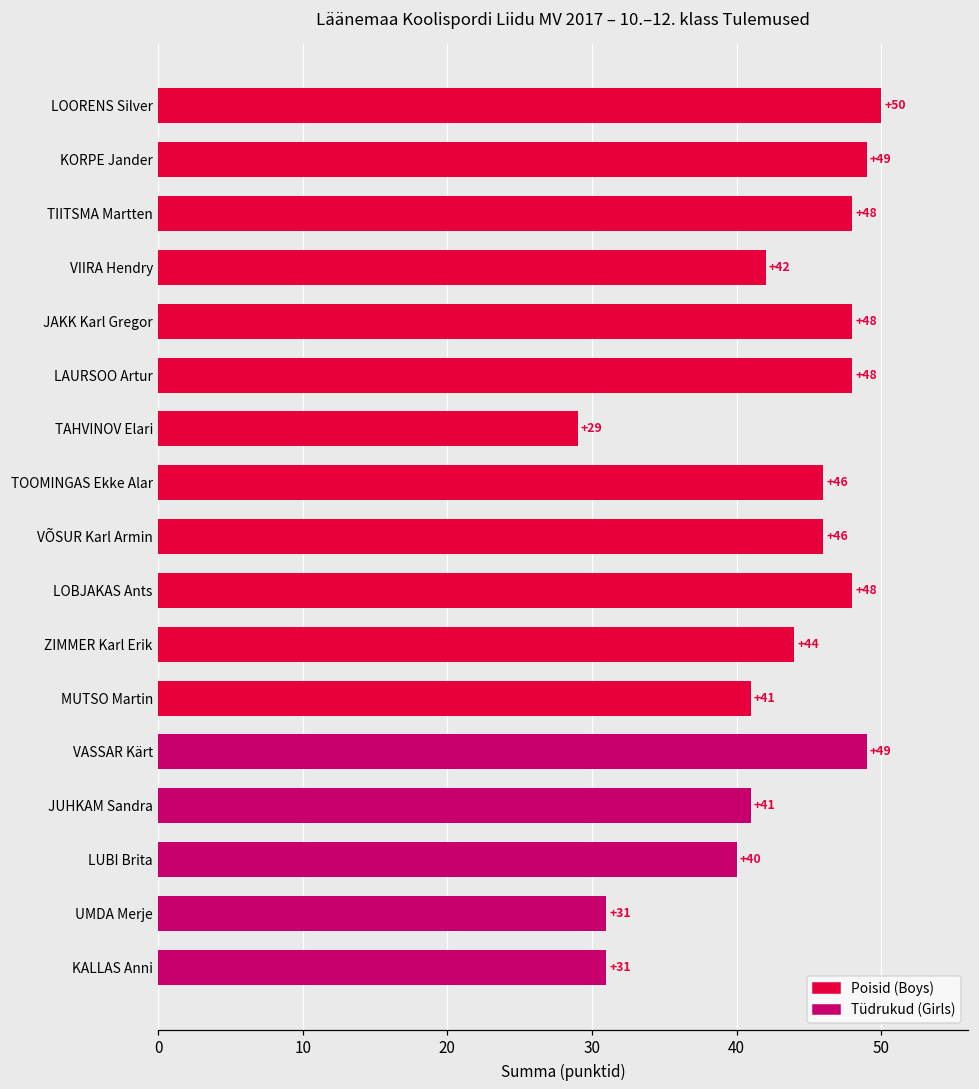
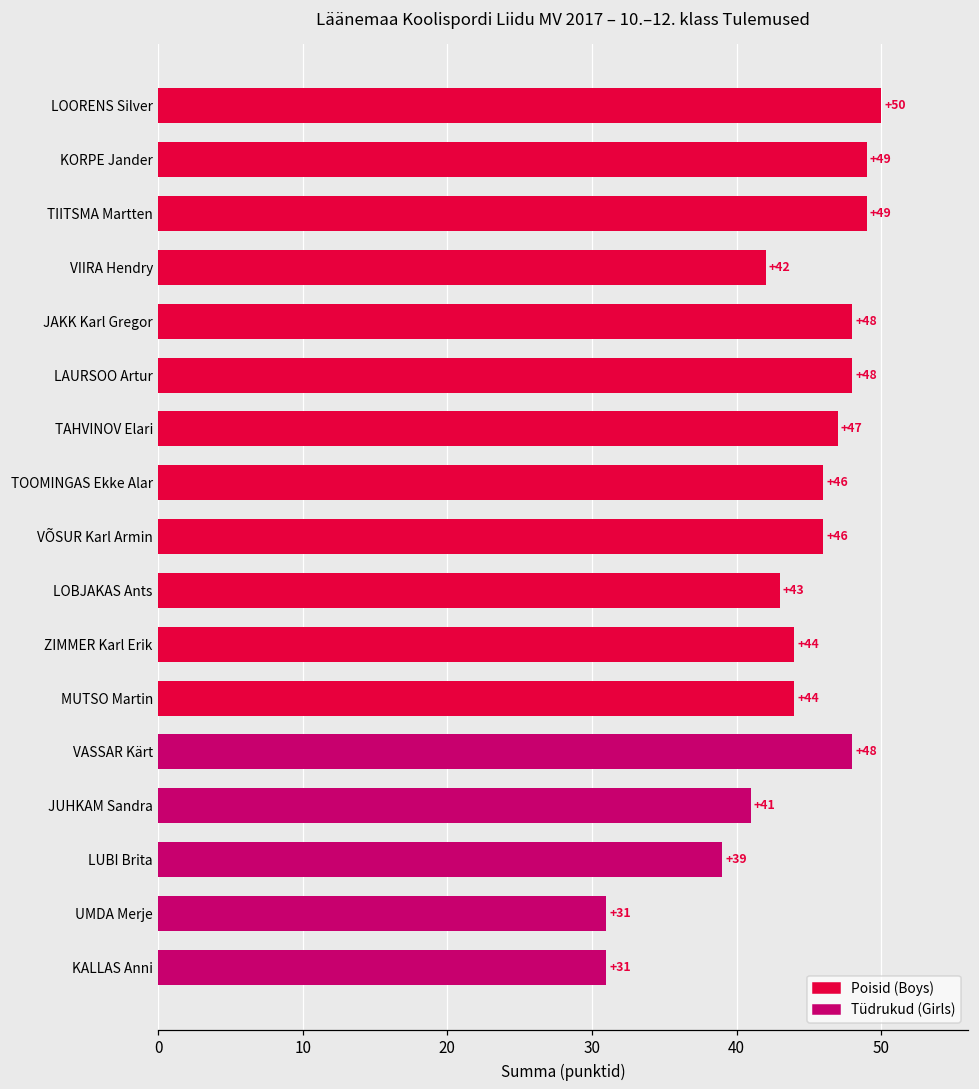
TIITSMA Martten: +48 -> +49
TAHVINOV Elari: +29 -> +47
LOBJAKAS Ants: +48 -> +43
MUTSO Martin: +41 -> +44
VASSAR Kärt: +49 -> +48
LUBI Brita: +40 -> +39
